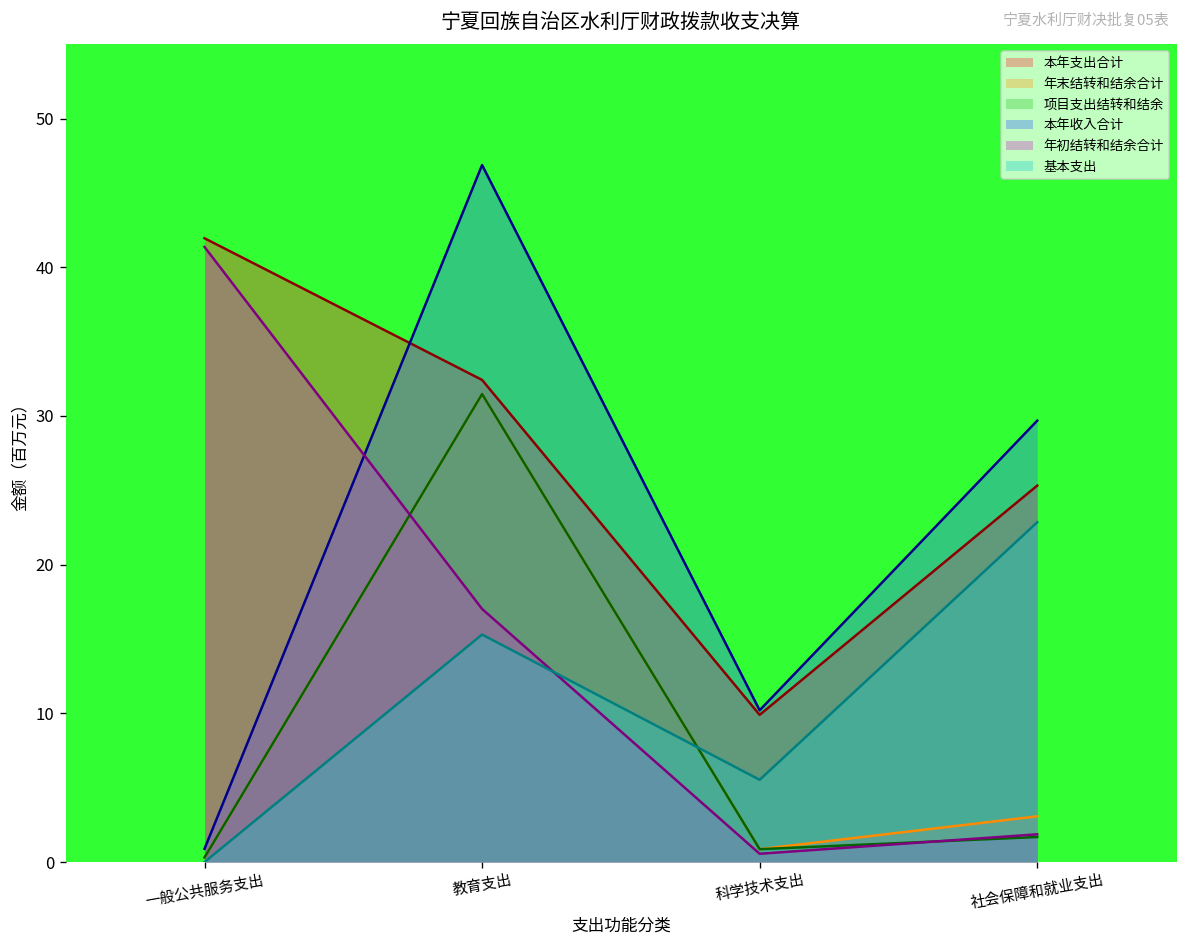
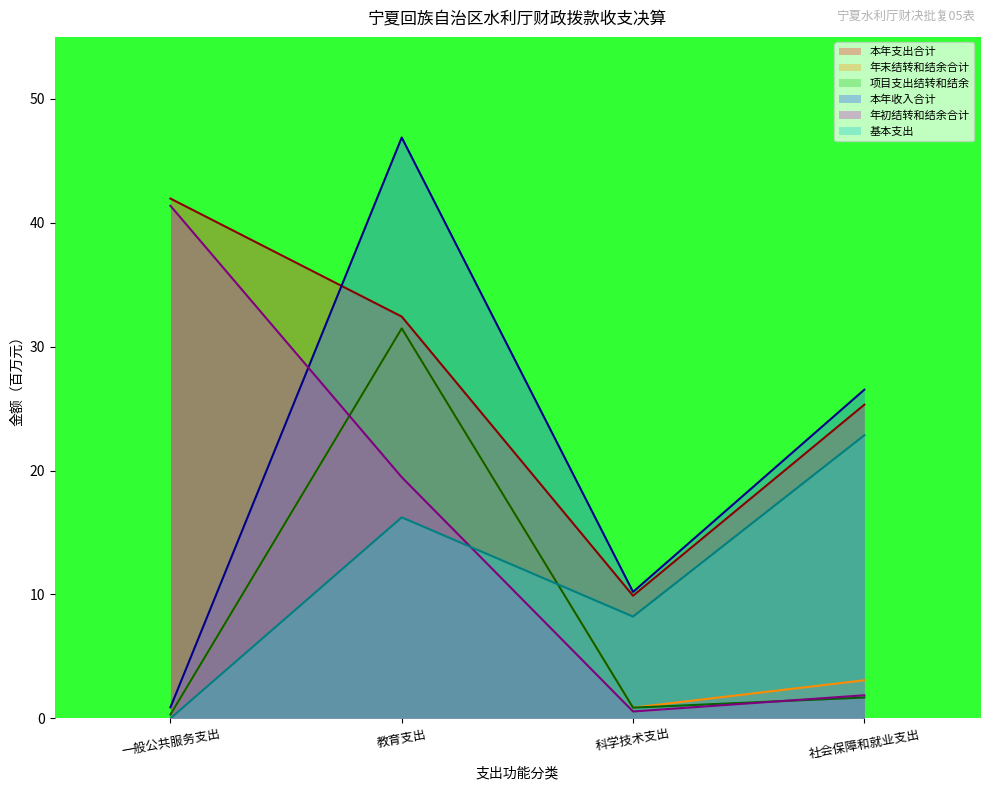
年初结转和结余合计, 教育支出: 17.0 -> 19.5
基本支出, 教育支出: 15.3 -> 16.2
基本支出, 科学技术支出: 5.5 -> 8.2
本年收入合计, 社会保障和就业支出: 29.7 -> 26.5
